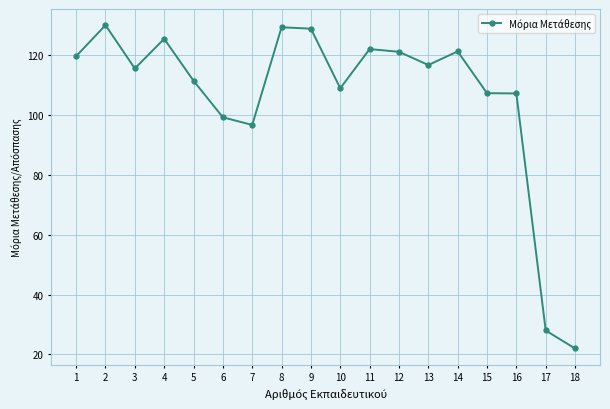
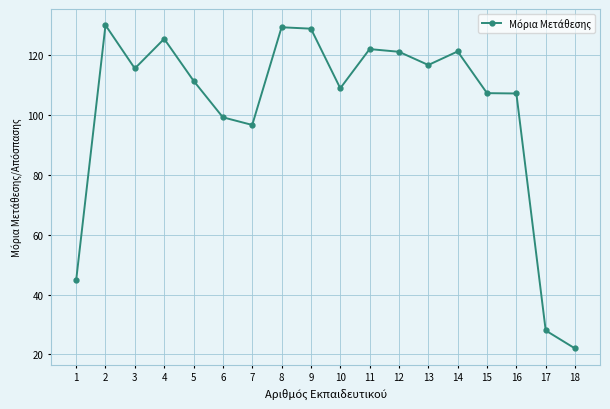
1: 120 -> 45
